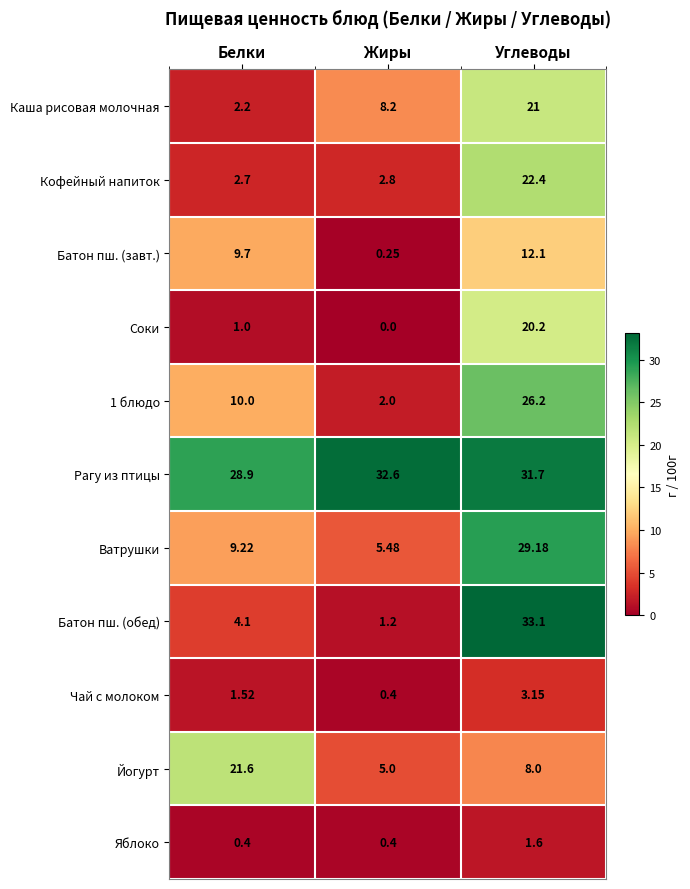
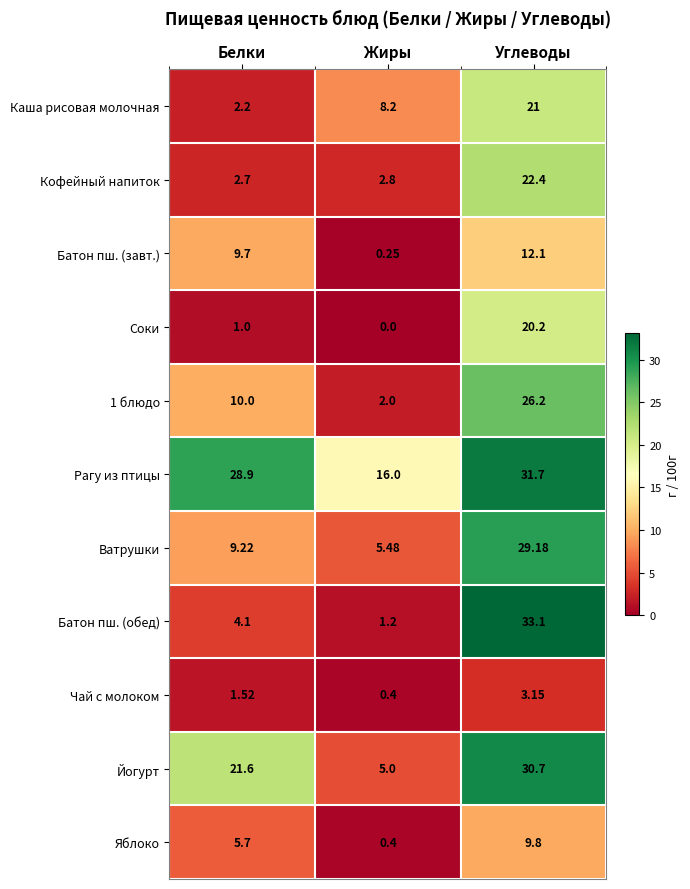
Рагу из птицы, Жиры: 32.6 -> 16.0
Йогурт, Углеводы: 8.0 -> 30.7
Яблоко, Белки: 0.4 -> 5.7
Яблоко, Углеводы: 1.6 -> 9.8
